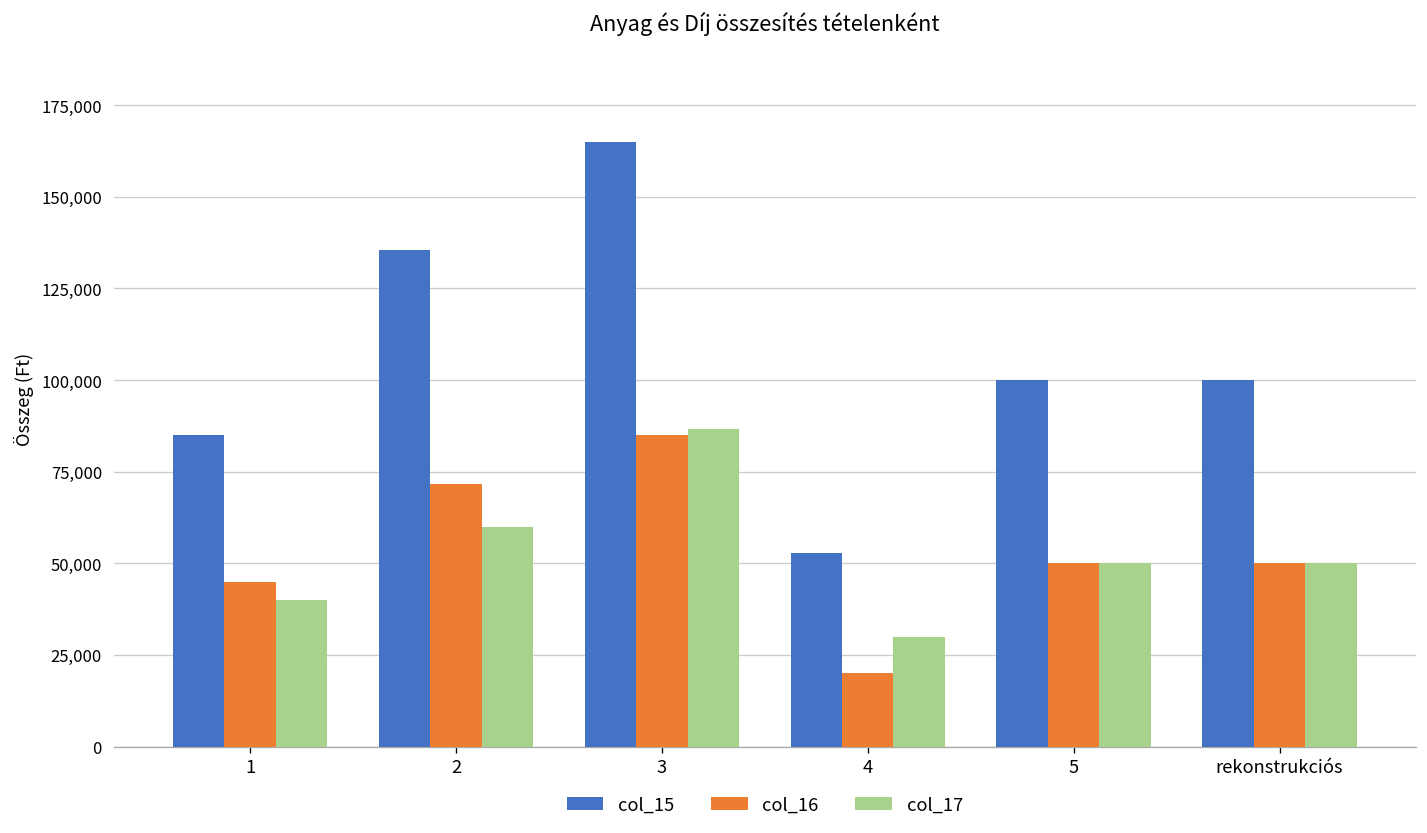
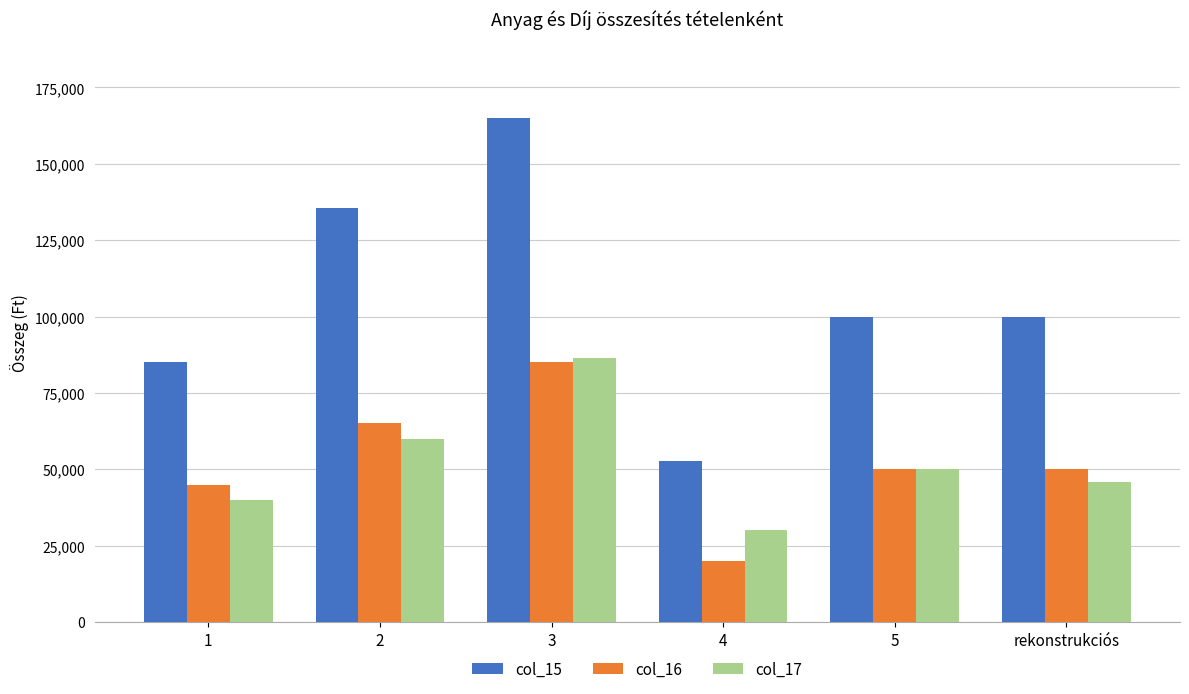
col_16, 2: 72,000 -> 65,000
col_17, rekonstrukciós: 50,000 -> 46,000
